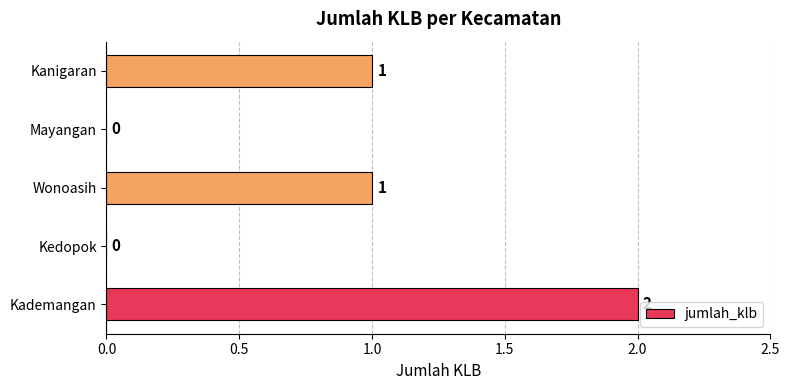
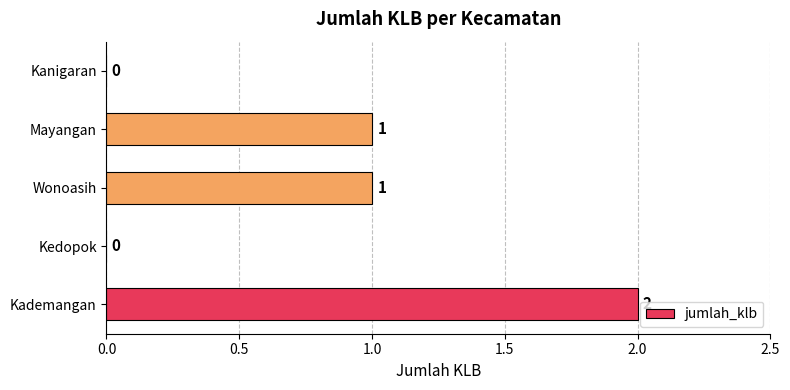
Kanigaran: 1 -> 0
Mayangan: 0 -> 1
